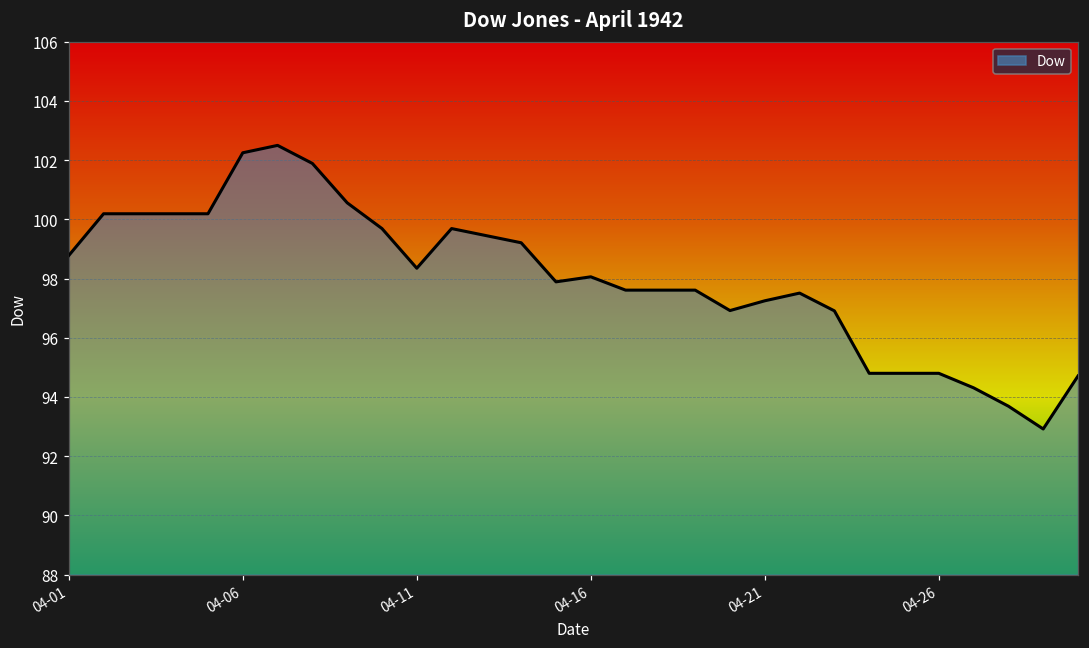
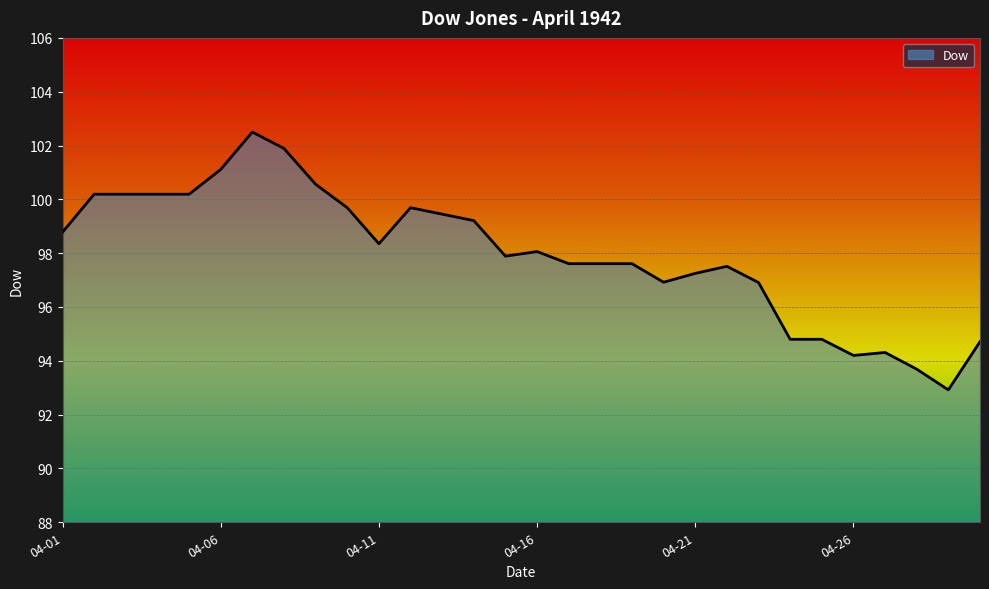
04-06: 102.3 -> 101.1
04-26: 94.8 -> 94.2
